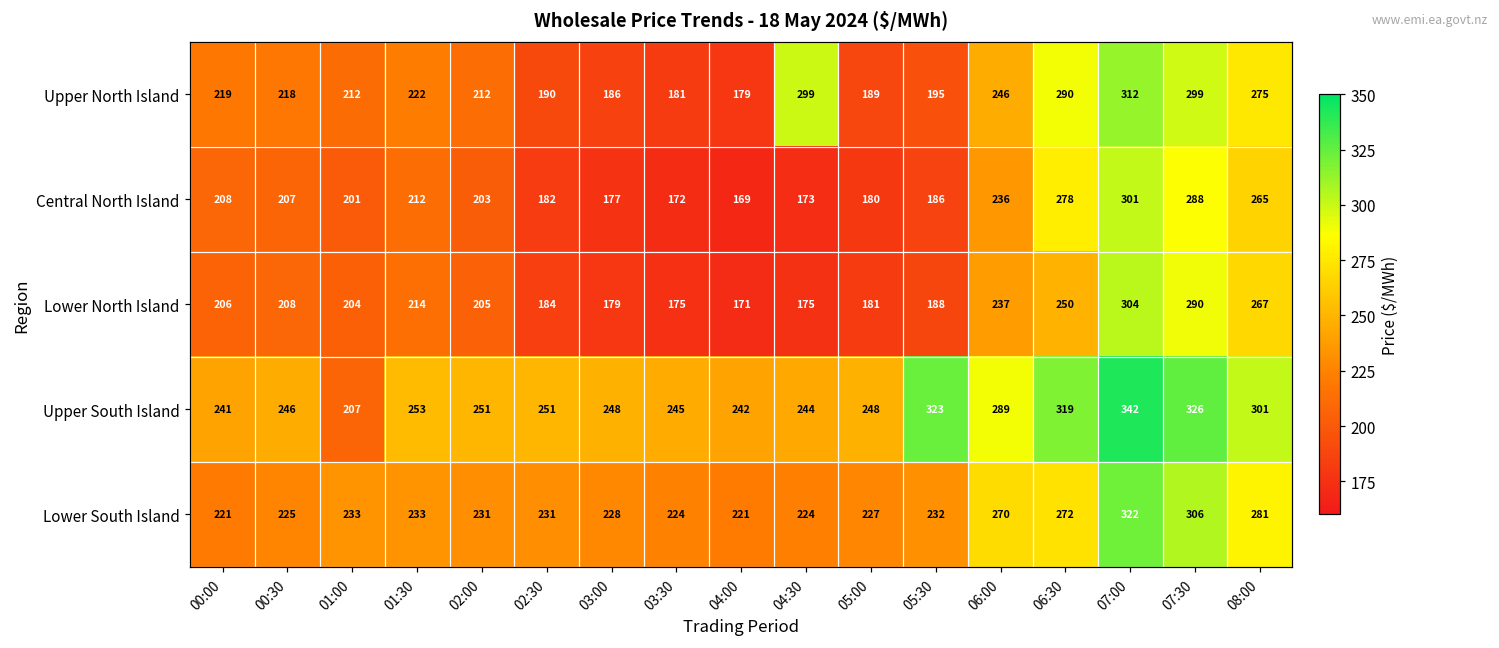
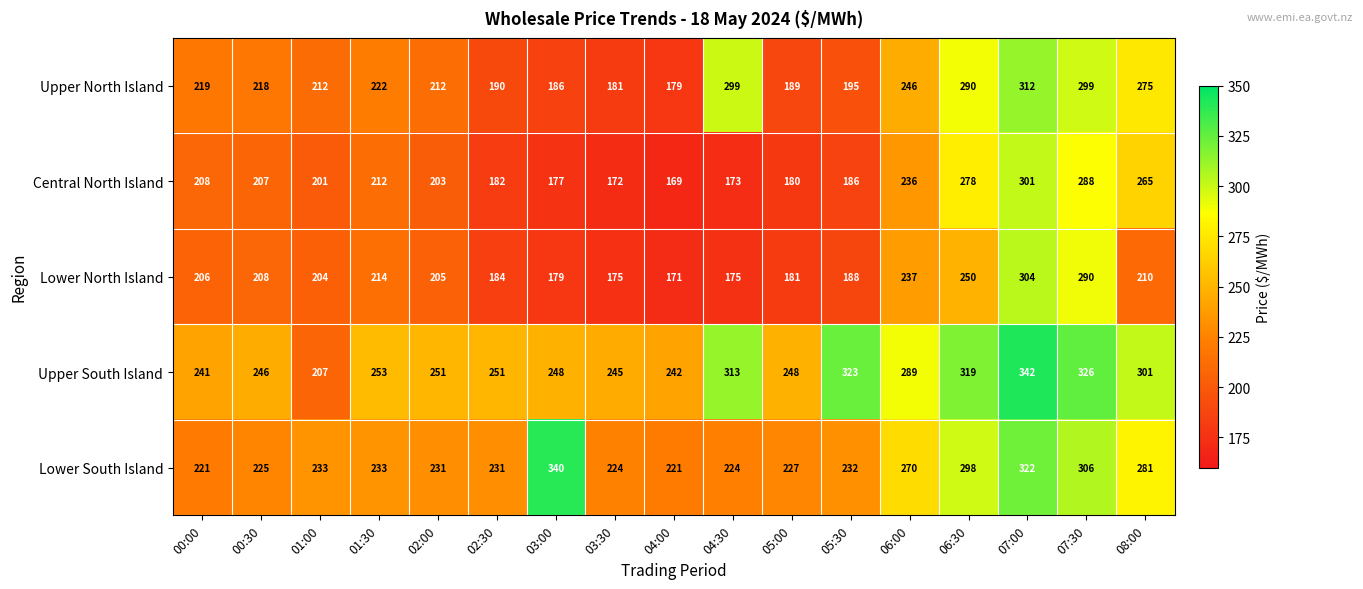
Lower North Island, 08:00: 267 -> 210
Upper South Island, 04:30: 244 -> 313
Lower South Island, 03:00: 228 -> 340
Lower South Island, 06:30: 272 -> 298
